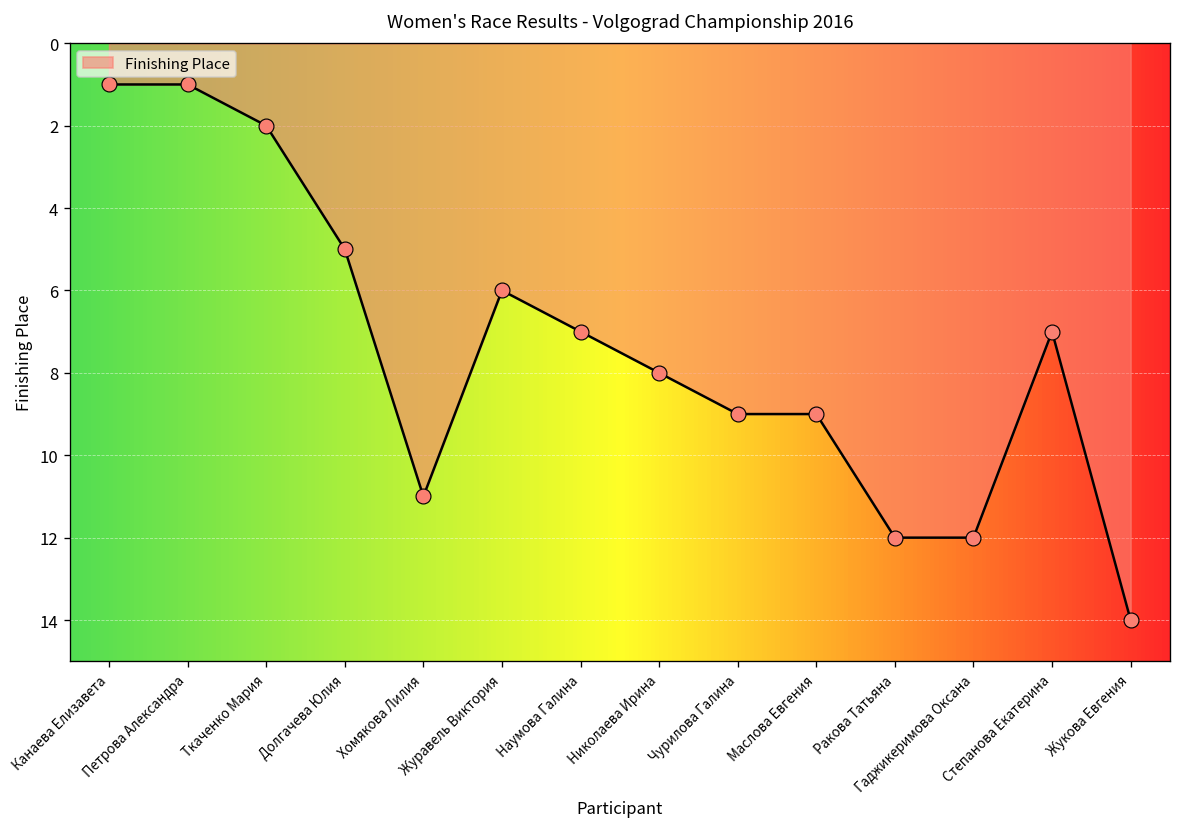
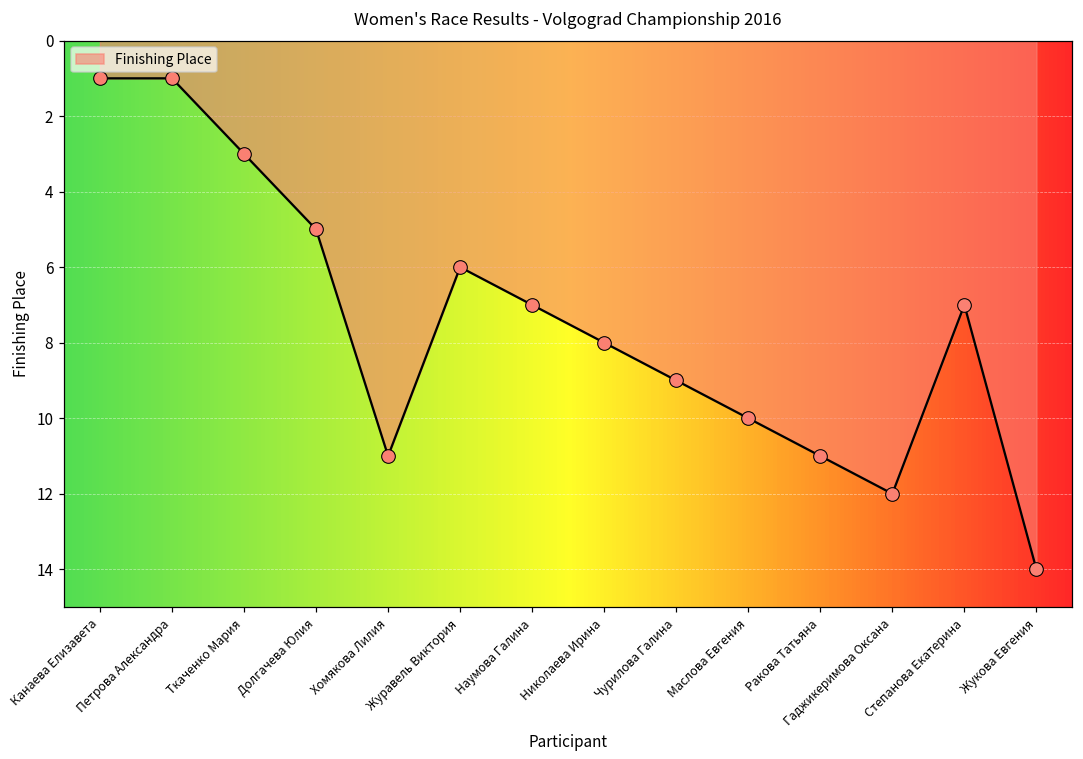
Ткаченко Мария: 2 -> 3
Маслова Евгения: 9 -> 10
Ракова Татьяна: 12 -> 11
